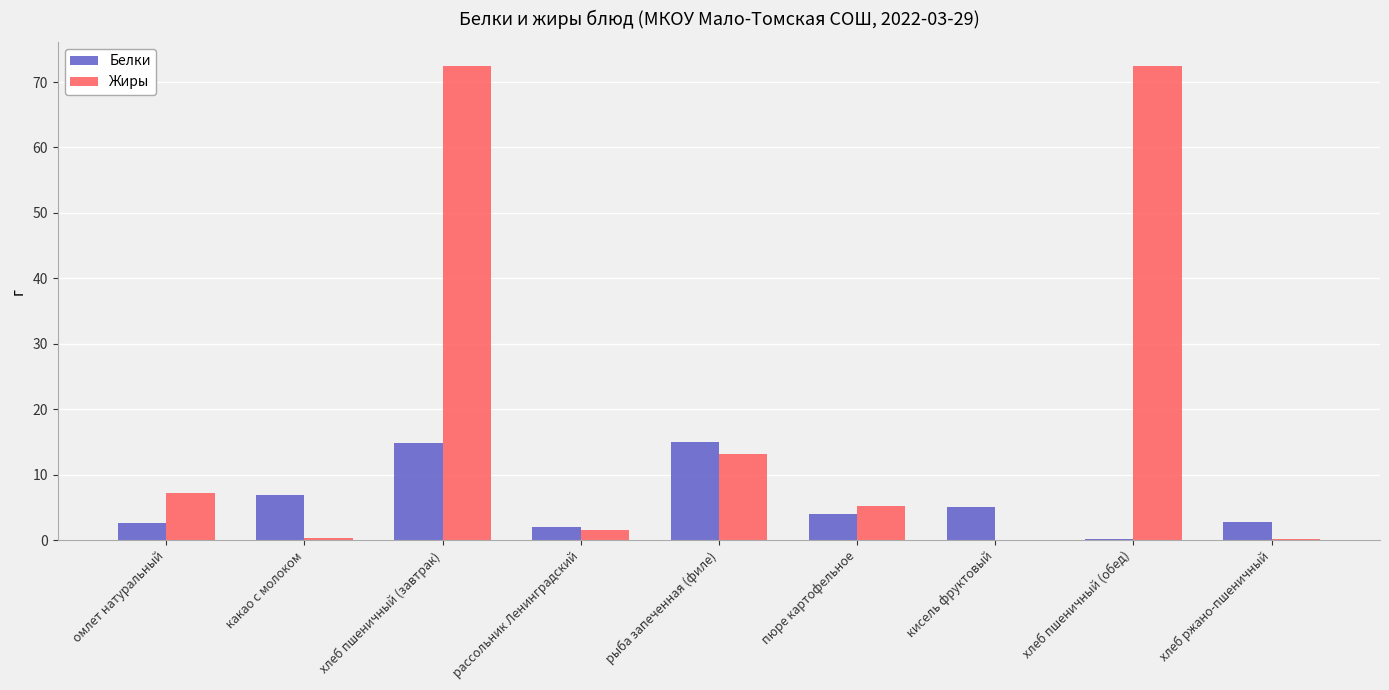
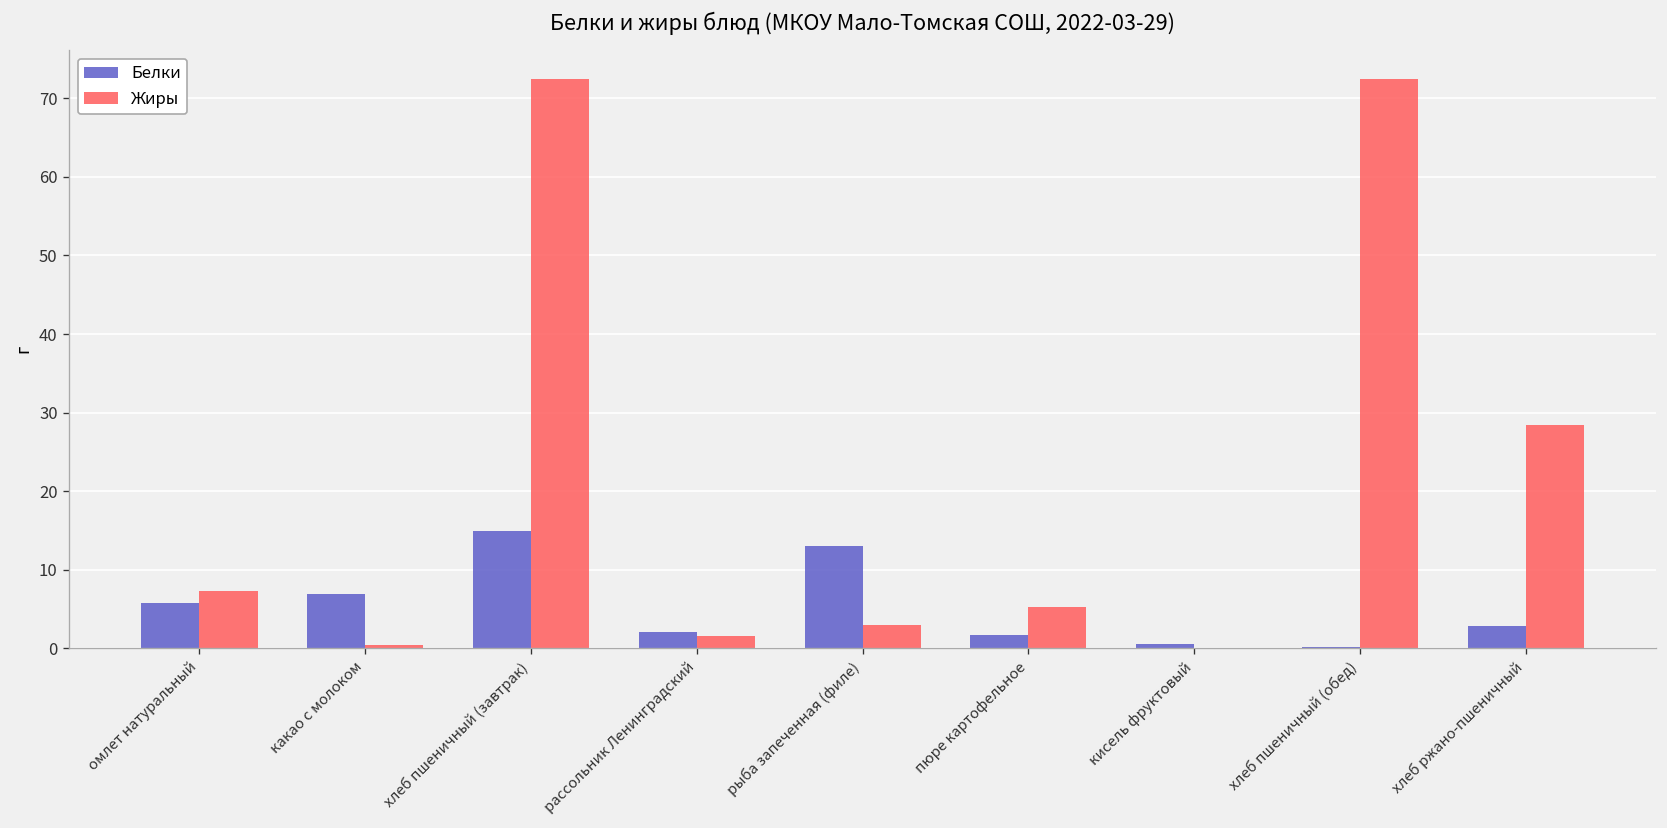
Белки, омлет натуральный: 3 -> 6
Белки, рыба запеченная (филе): 15 -> 13
Жиры, рыба запеченная (филе): 13 -> 3
Белки, пюре картофельное: 4 -> 2
Белки, кисель фруктовый: 5 -> 1
Жиры, хлеб ржано-пшеничный: 0 -> 28
